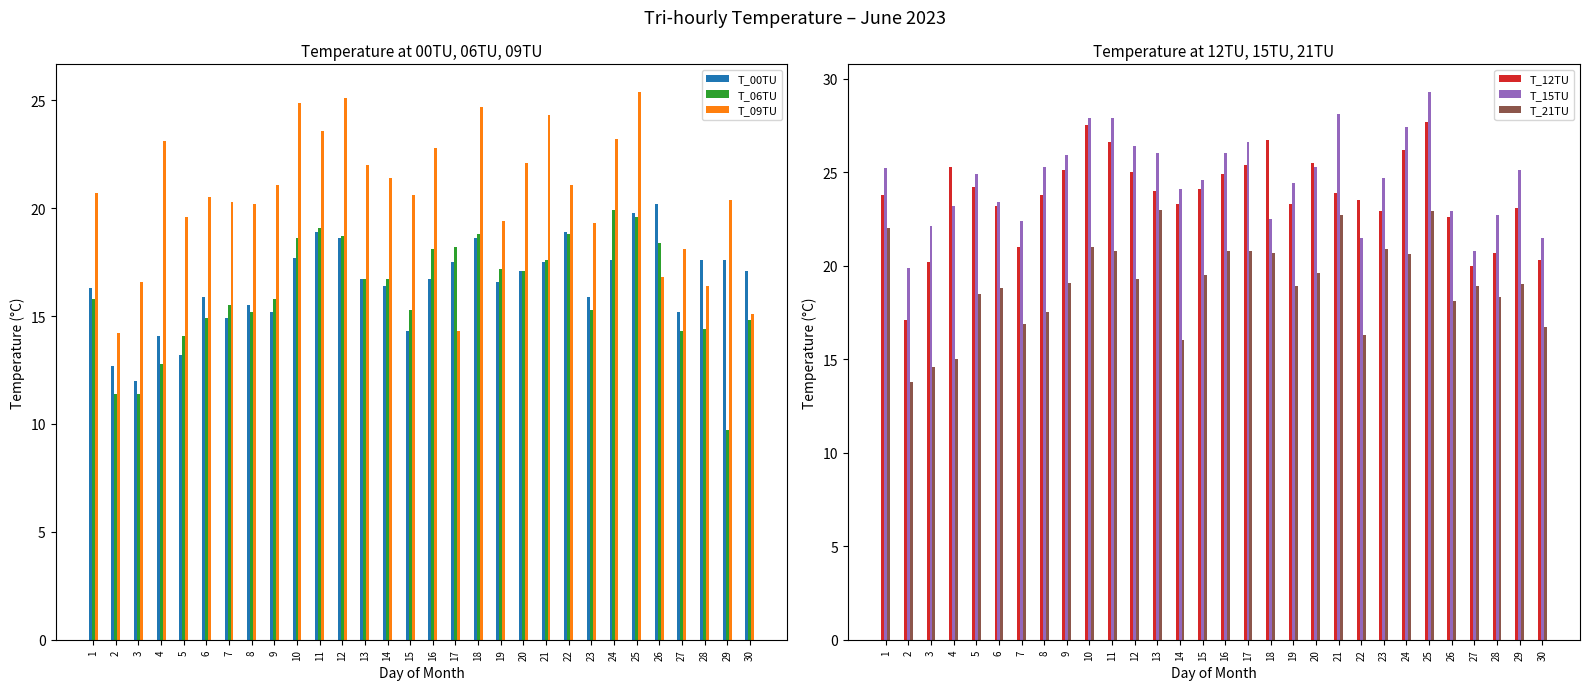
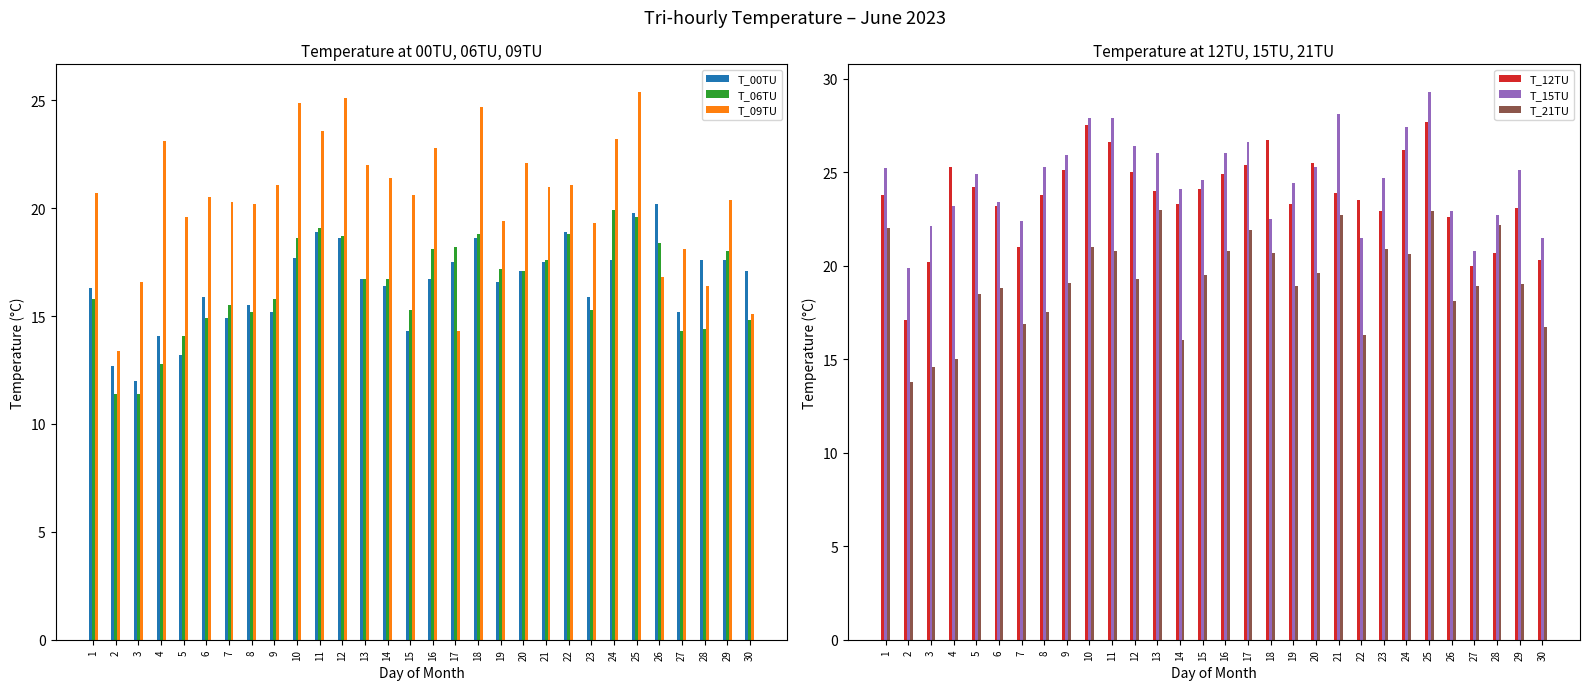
Temperature at 00TU, 06TU, 09TU, T_09TU, 2: 14.2 -> 13.4
Temperature at 00TU, 06TU, 09TU, T_09TU, 21: 24.3 -> 21.0
Temperature at 00TU, 06TU, 09TU, T_06TU, 29: 9.7 -> 18.0
Temperature at 12TU, 15TU, 21TU, T_21TU, 17: 20.8 -> 21.9
Temperature at 12TU, 15TU, 21TU, T_21TU, 28: 18.3 -> 22.2
